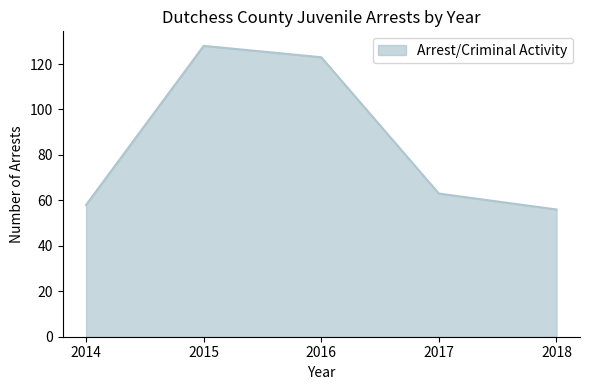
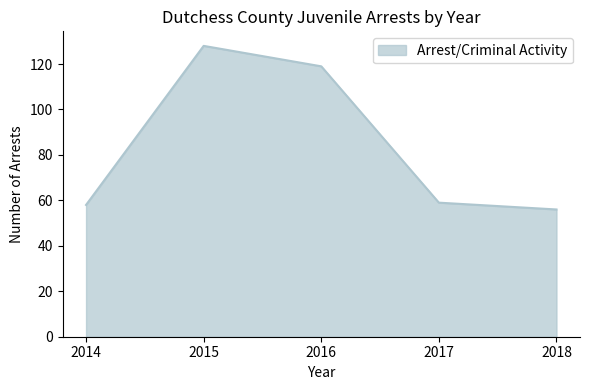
2016: 123 -> 119
2017: 63 -> 59
